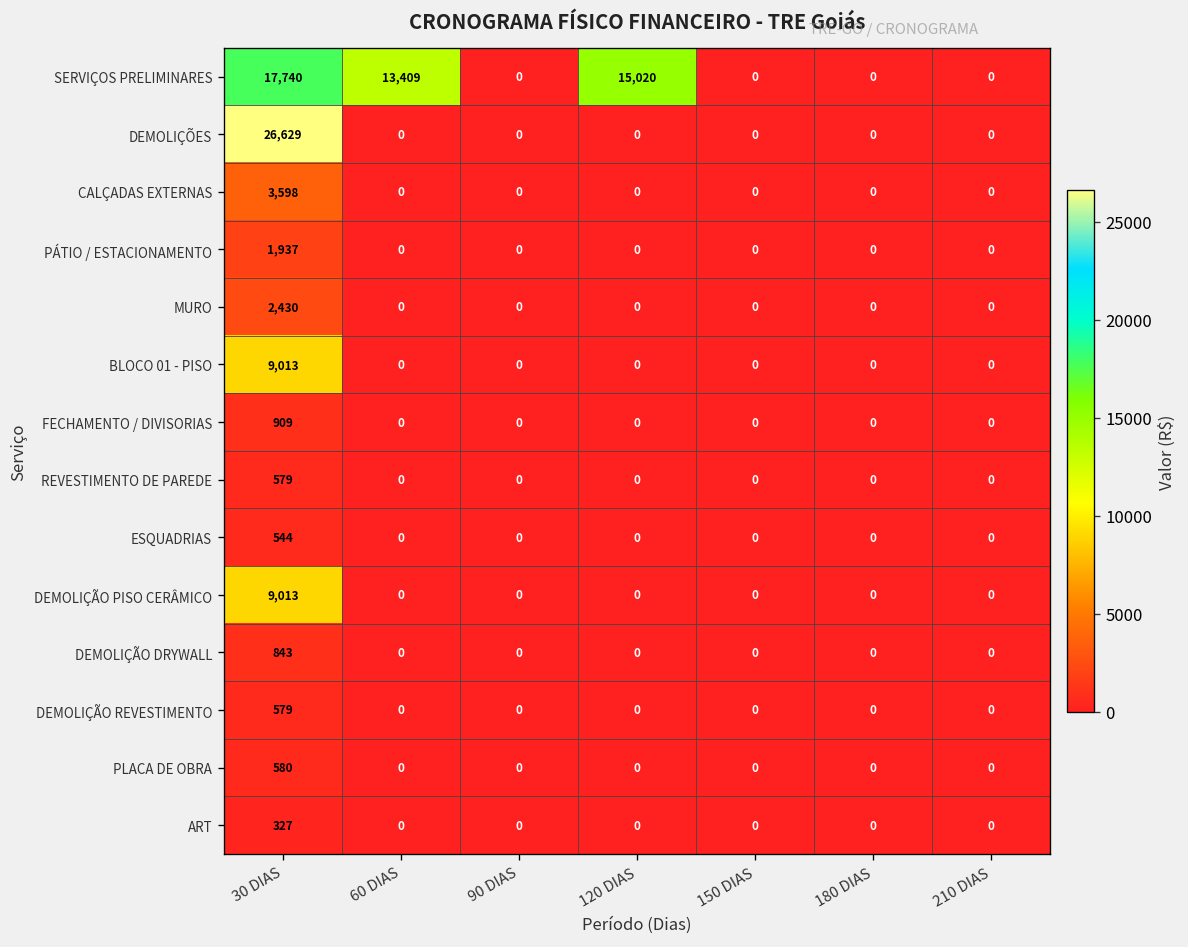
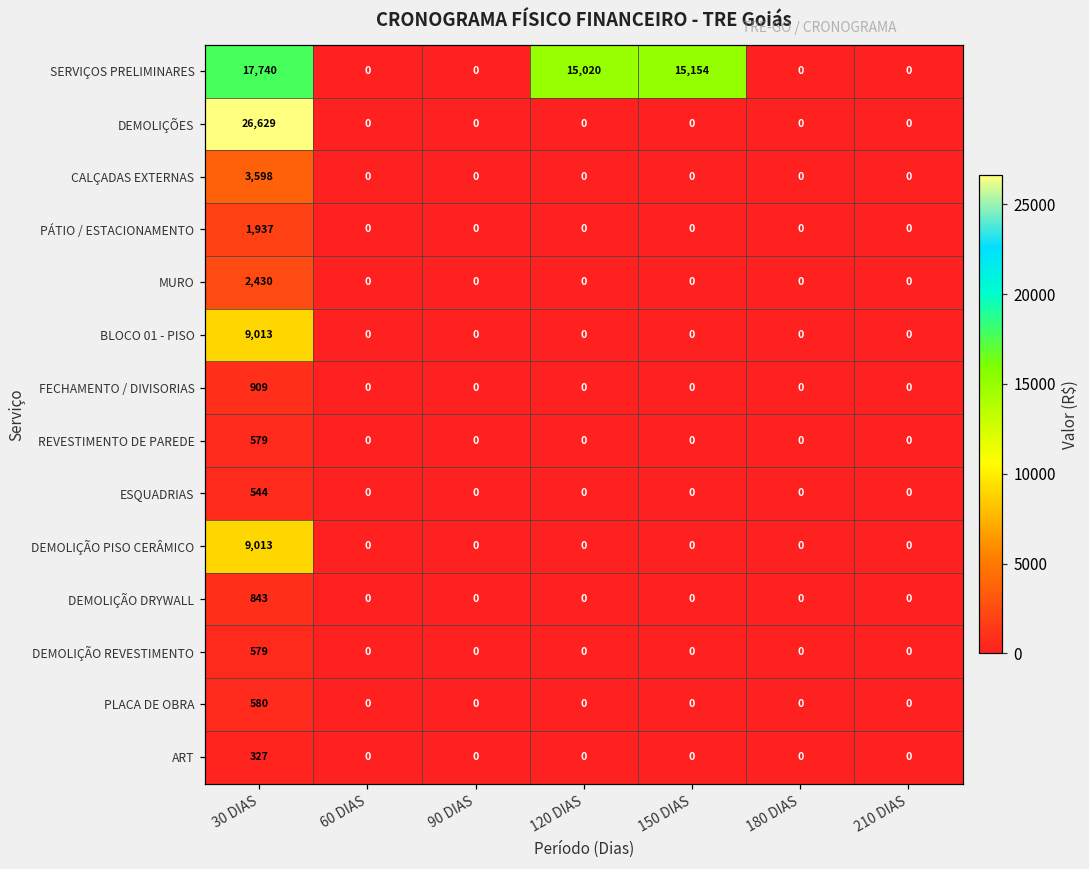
SERVIÇOS PRELIMINARES, 60 DIAS: 13,409 -> 0
SERVIÇOS PRELIMINARES, 150 DIAS: 0 -> 15,154
